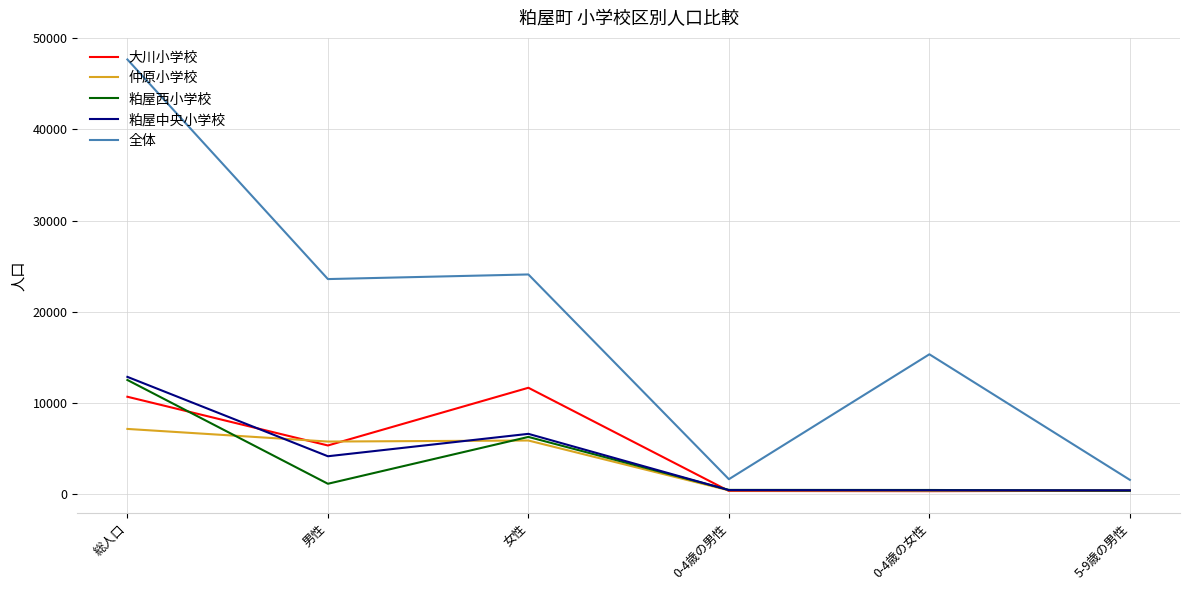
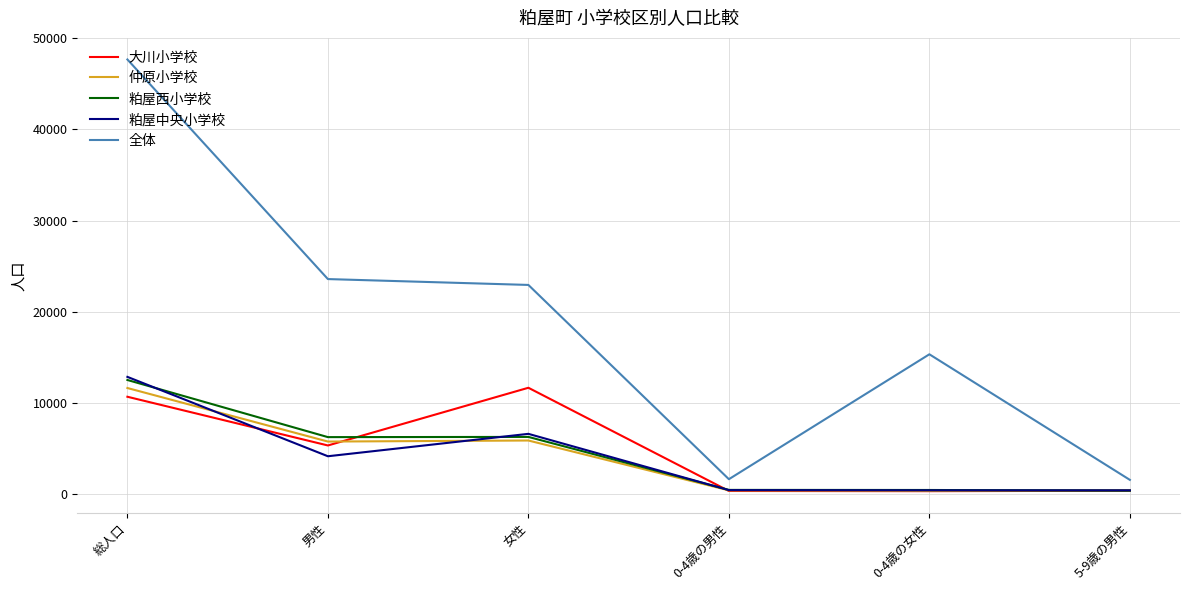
仲原小学校, 総人口: 7000 -> 12000
粕屋西小学校, 男性: 1000 -> 6000
全体, 女性: 24000 -> 23000
